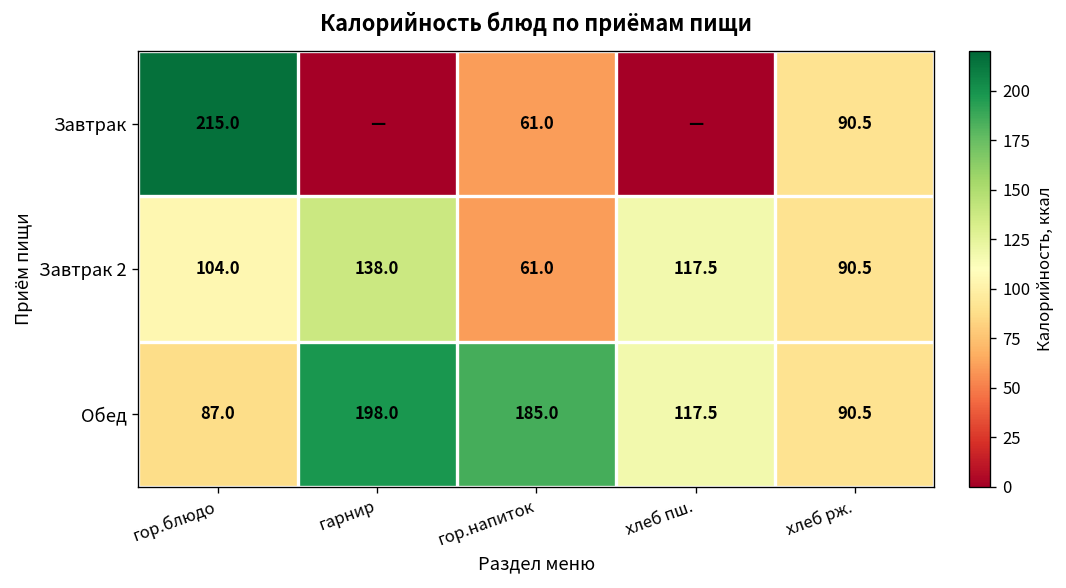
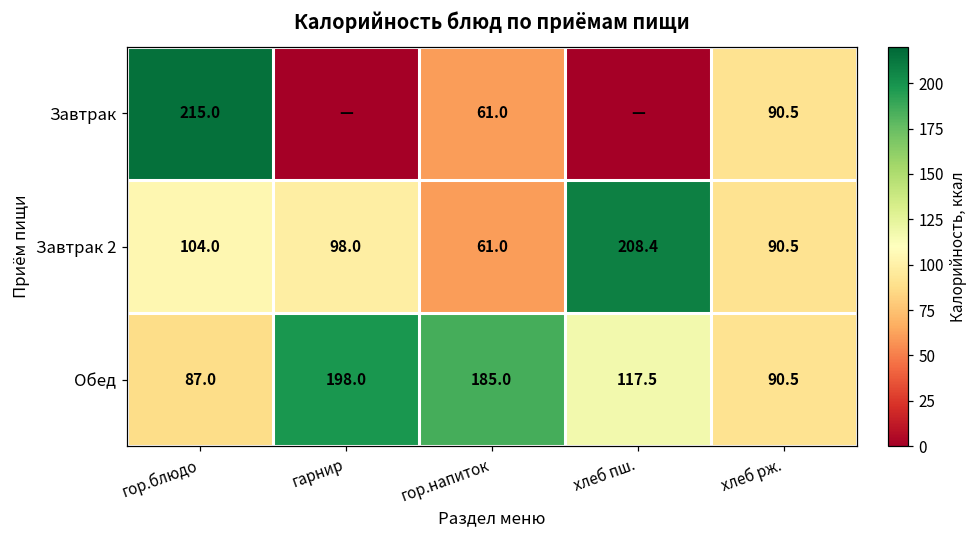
Завтрак 2, гарнир: 138.0 -> 98.0
Завтрак 2, хлеб пш.: 117.5 -> 208.4
